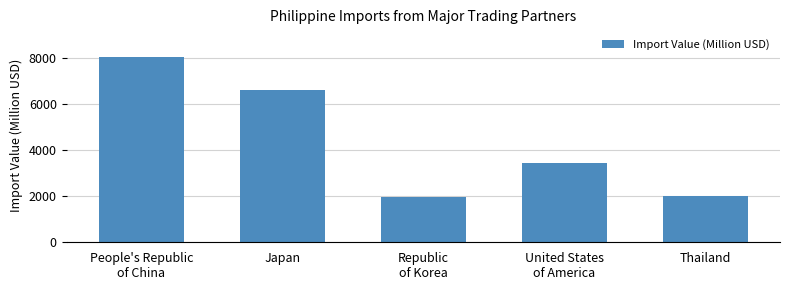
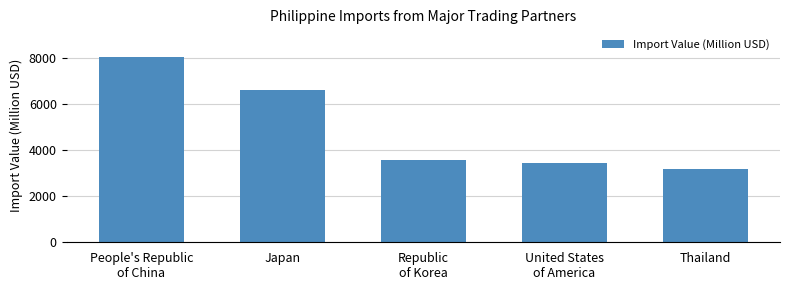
Republic of Korea: 2000 -> 3600
Thailand: 2000 -> 3200
